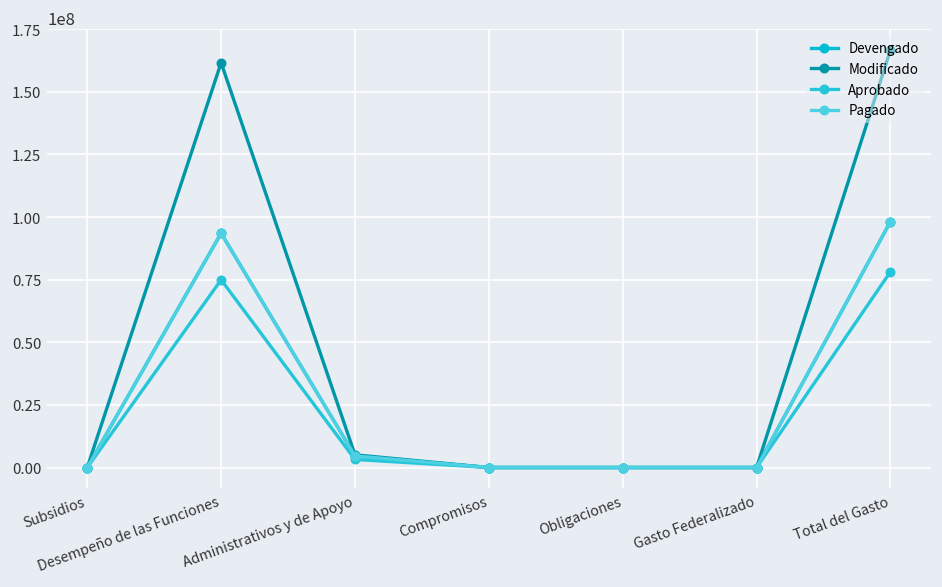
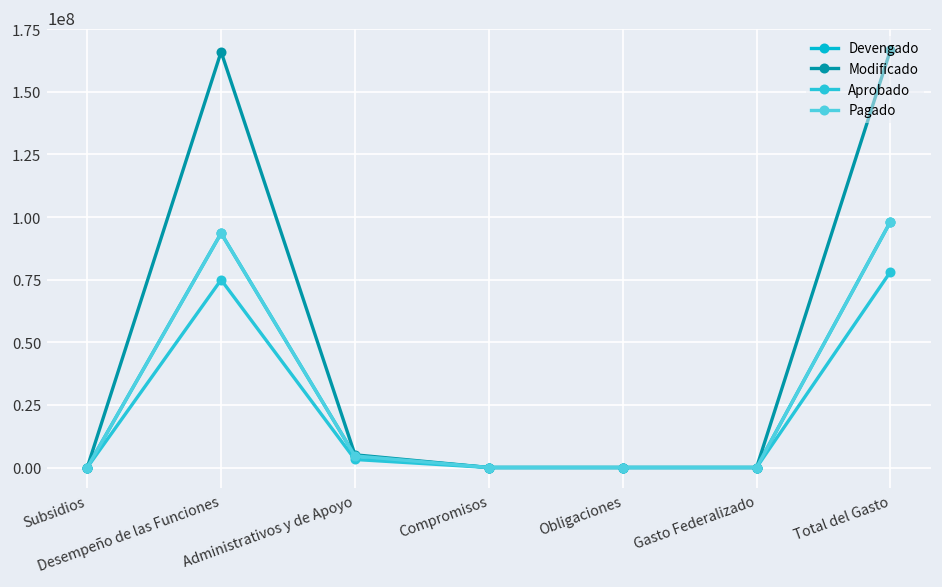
Modificado, Desempeño de las Funciones: 162000000 -> 166000000
